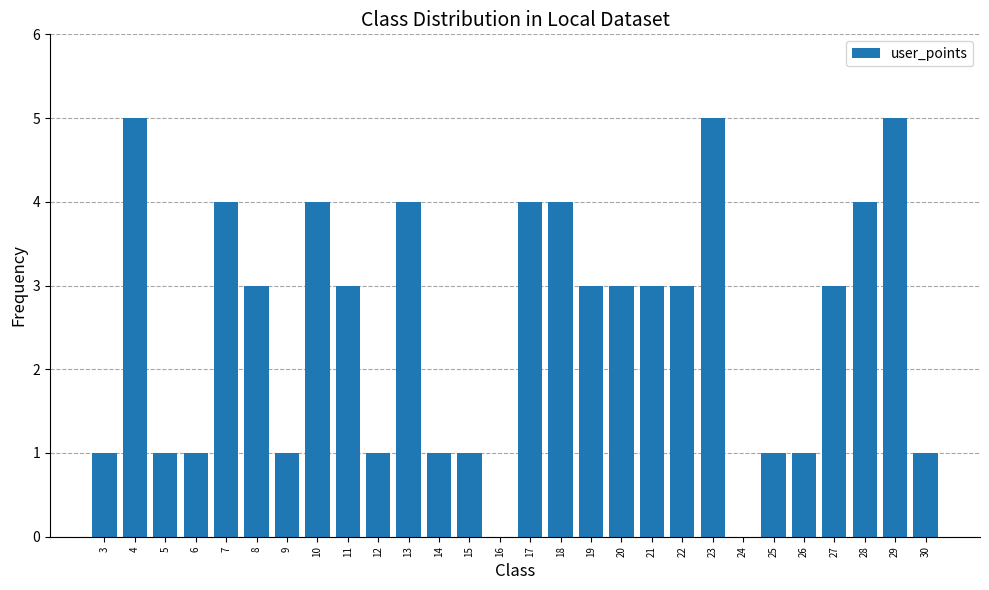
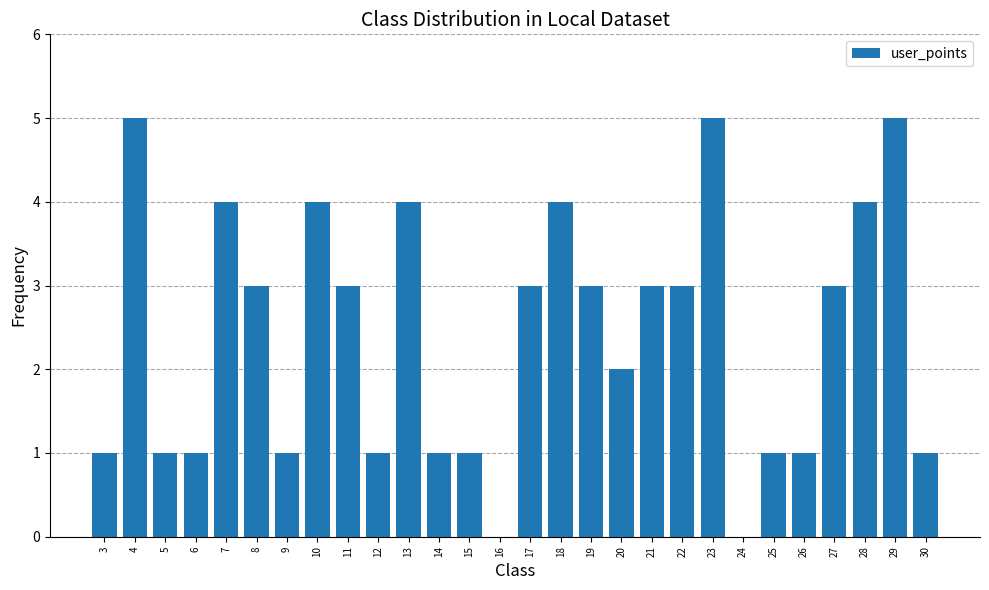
17: 4 -> 3
20: 3 -> 2
